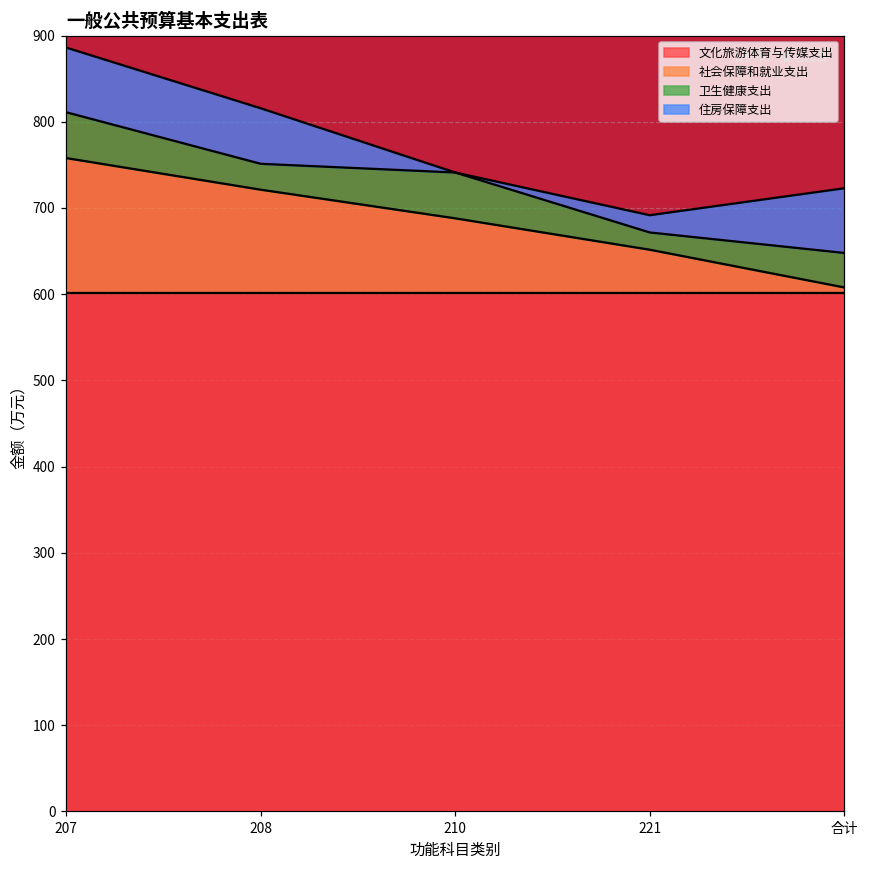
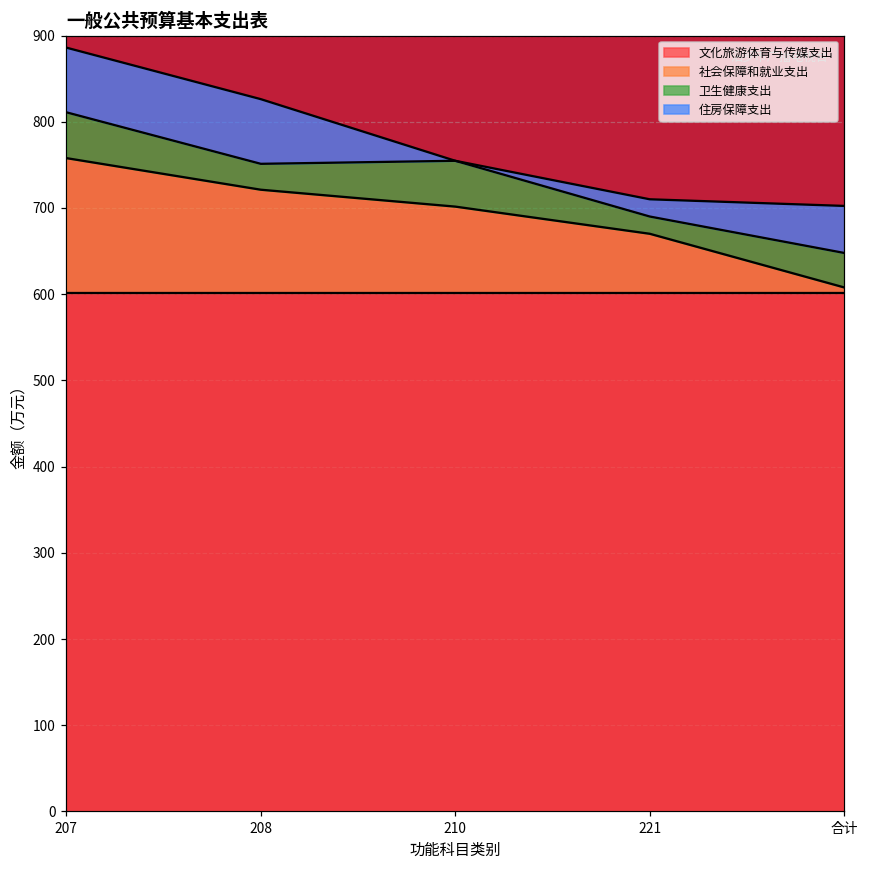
住房保障支出, 208: 60 -> 80
社会保障和就业支出, 210: 690 -> 700
社会保障和就业支出, 221: 650 -> 670
住房保障支出, 合计: 80 -> 50
